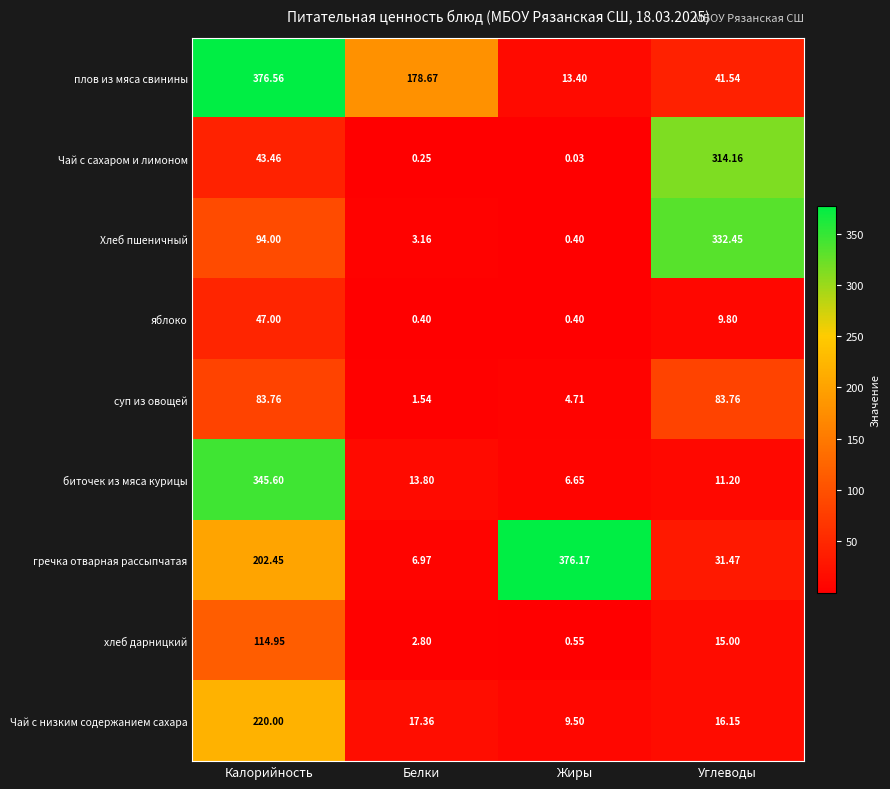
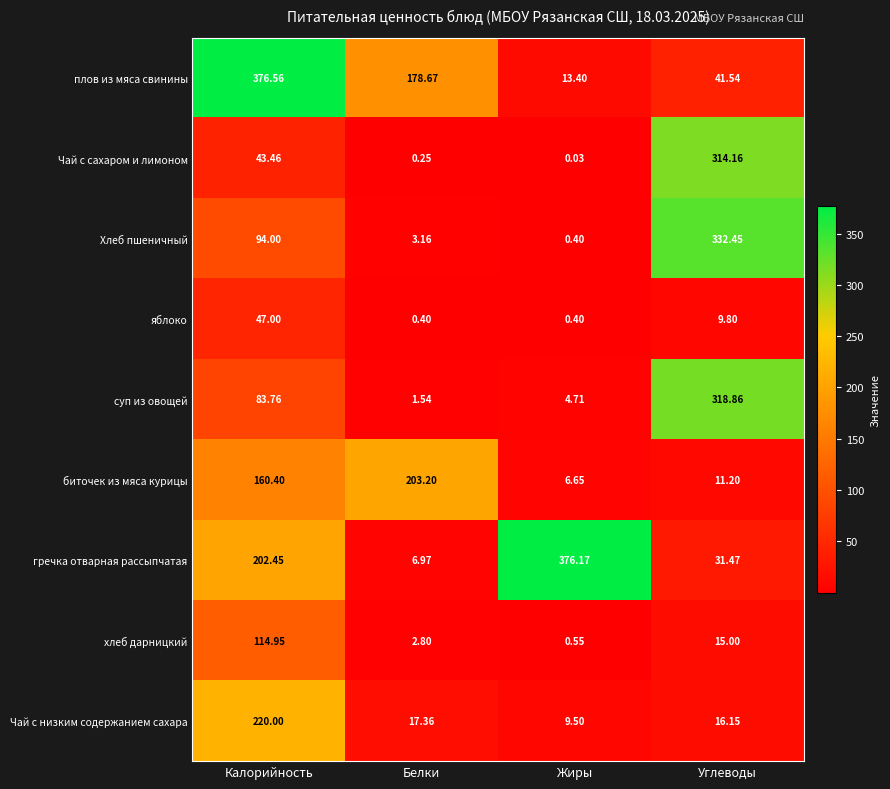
суп из овощей, Углеводы: 83.76 -> 318.86
биточек из мяса курицы, Калорийность: 345.60 -> 160.40
биточек из мяса курицы, Белки: 13.80 -> 203.20
